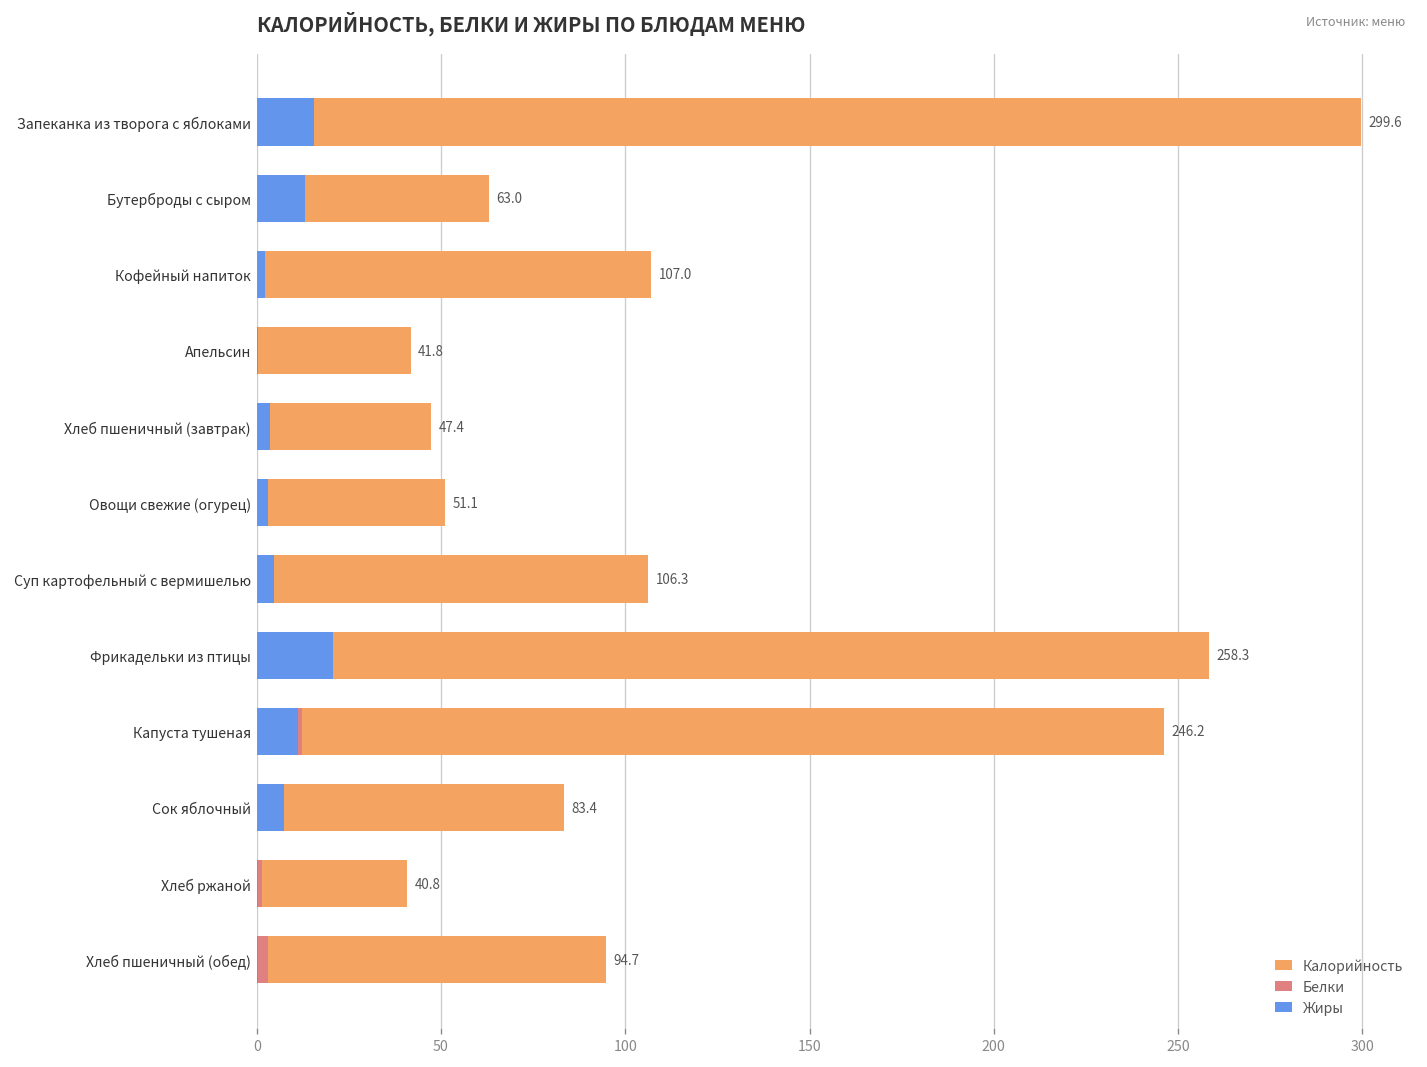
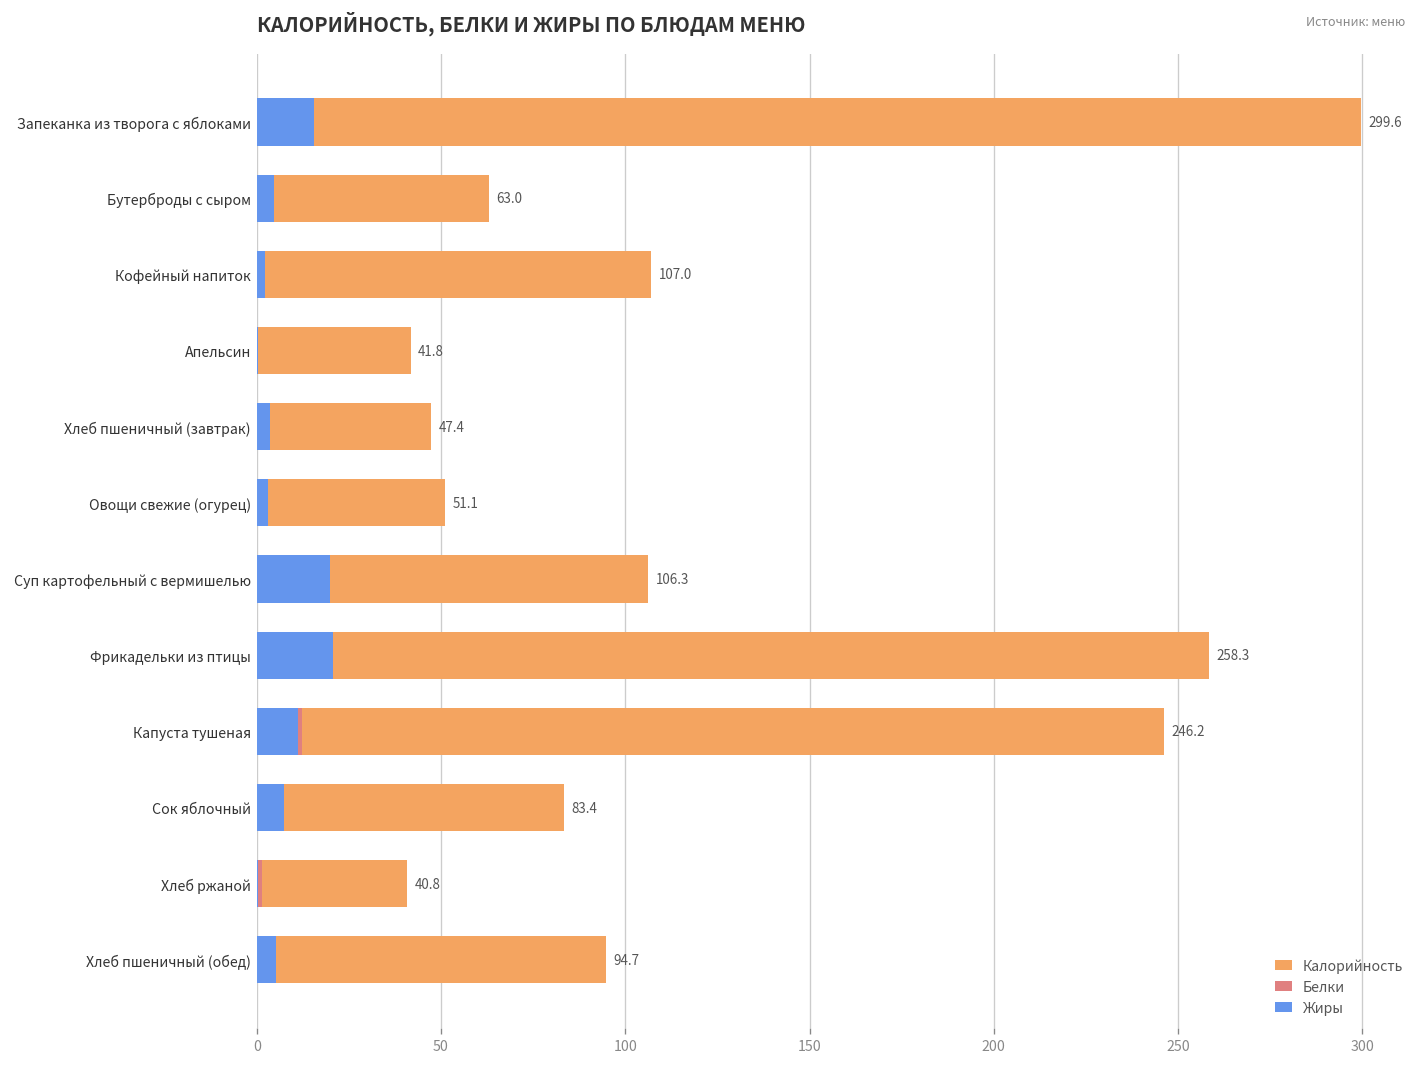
Жиры, Бутерброды с сыром: 13 -> 5
Жиры, Суп картофельный с вермишелью: 5 -> 20
Жиры, Хлеб пшеничный (обед): 0 -> 5
